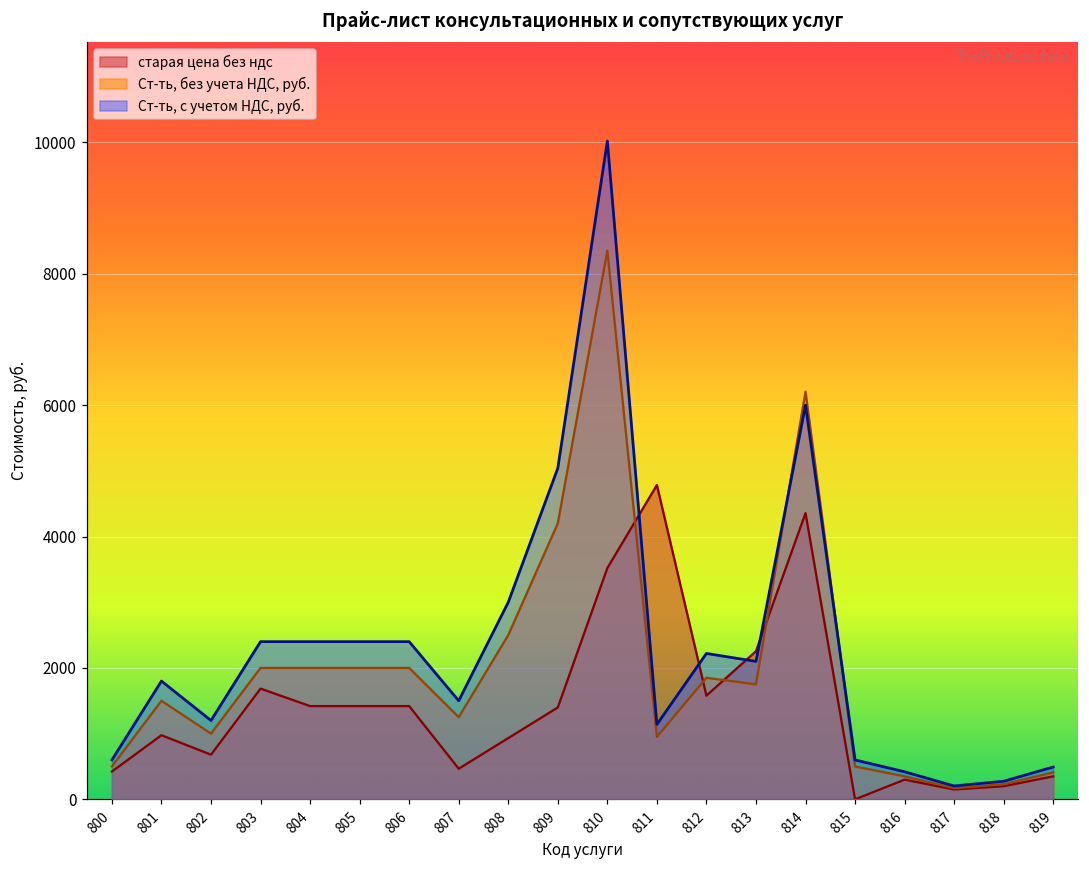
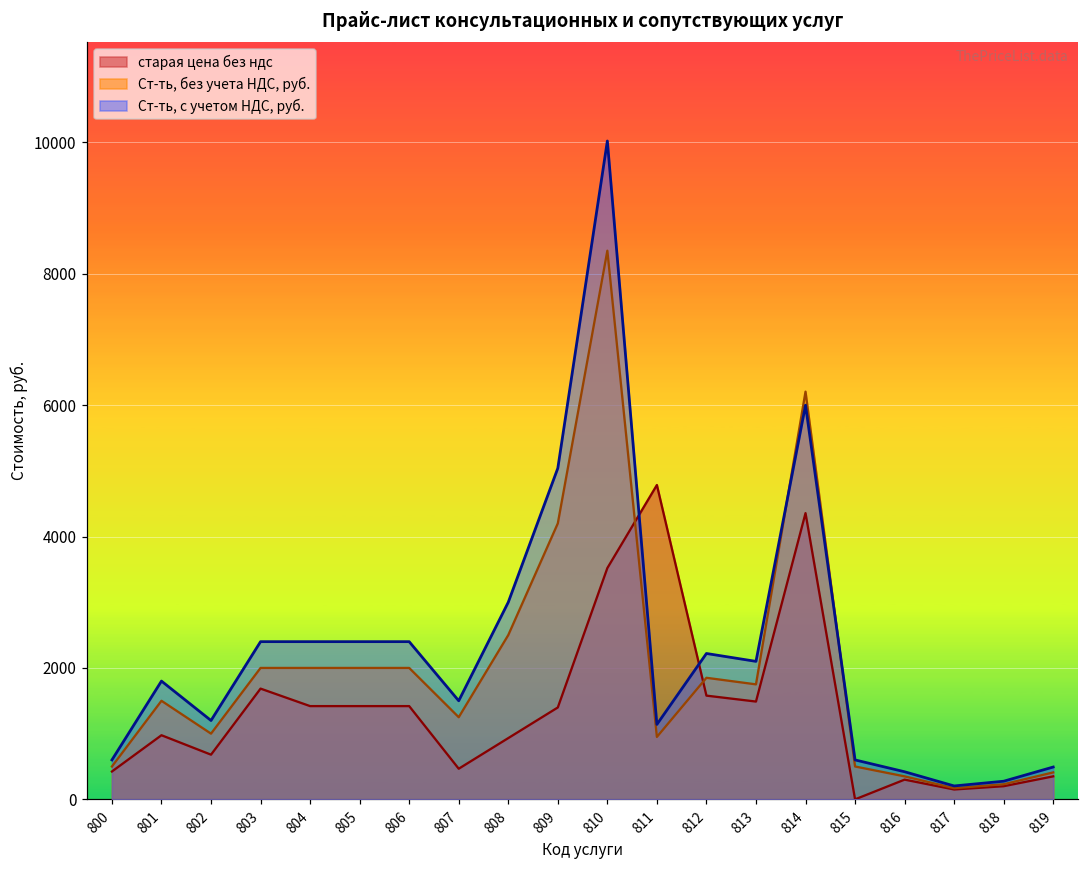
старая цена без ндс, 813: 2300 -> 1500
